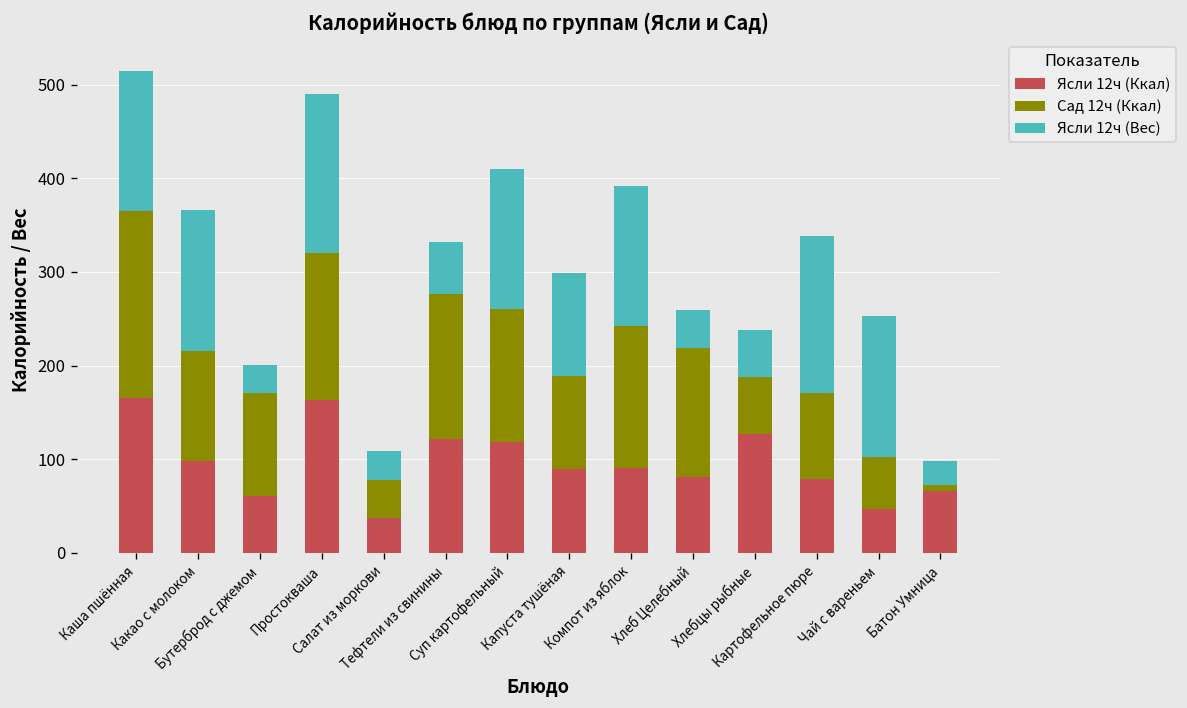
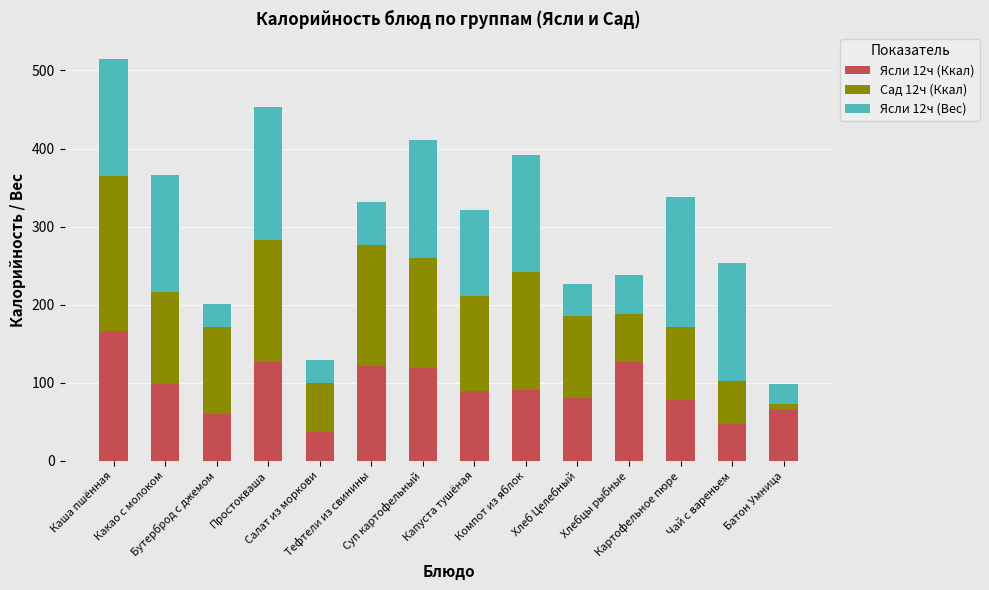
Ясли 12ч (Ккал), Простокваша: 160 -> 130
Сад 12ч (Ккал), Салат из моркови: 40 -> 60
Сад 12ч (Ккал), Капуста тушёная: 100 -> 120
Сад 12ч (Ккал), Хлеб Целебный: 140 -> 110
